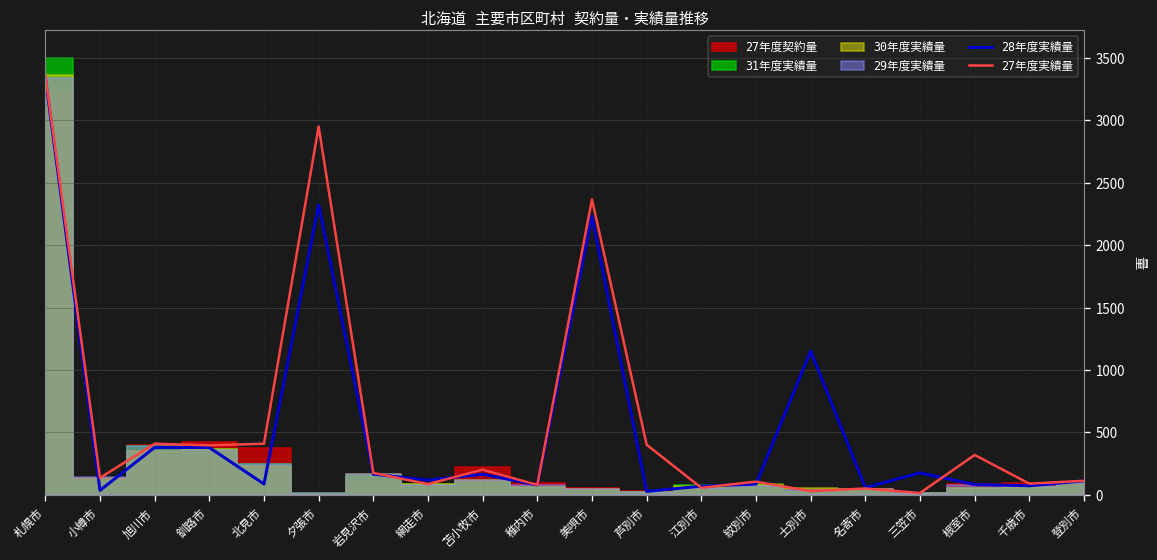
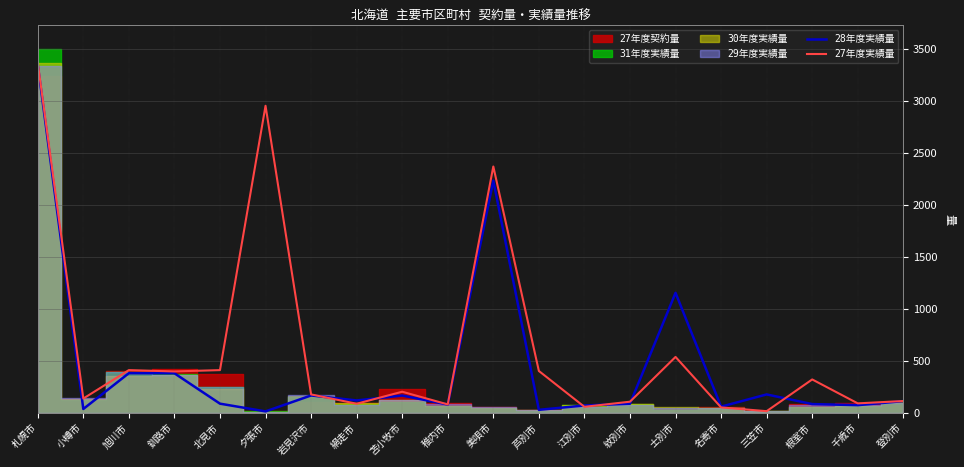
28年度実績量, 夕張市: 2320 -> 10
27年度実績量, 士別市: 30 -> 540
